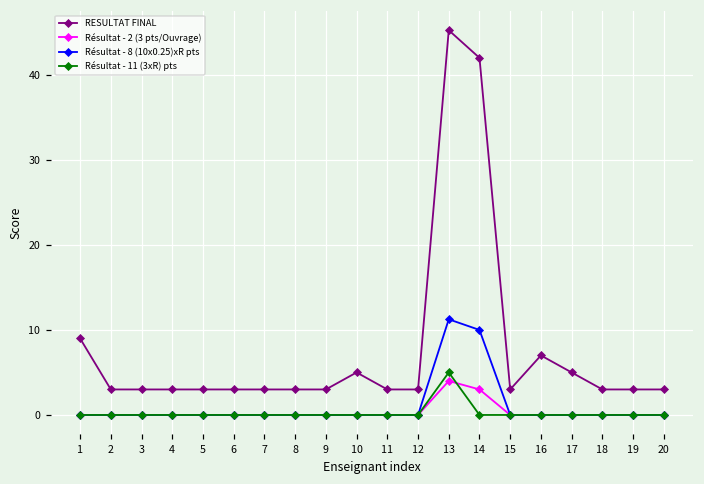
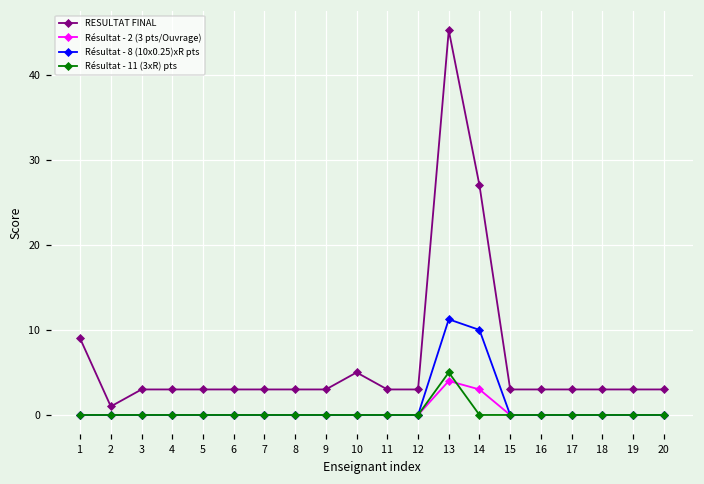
RESULTAT FINAL, 2: 3 -> 1
RESULTAT FINAL, 14: 42 -> 27
RESULTAT FINAL, 16: 7 -> 3
RESULTAT FINAL, 17: 5 -> 3
